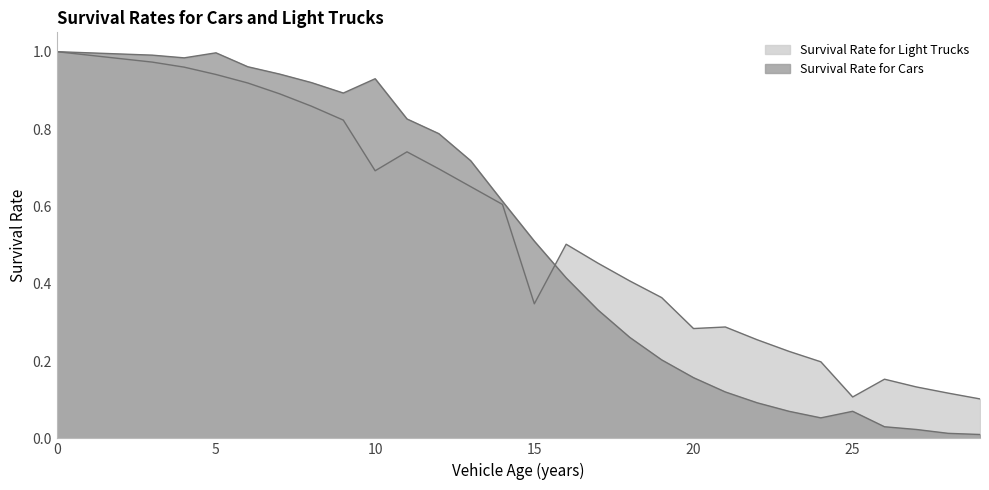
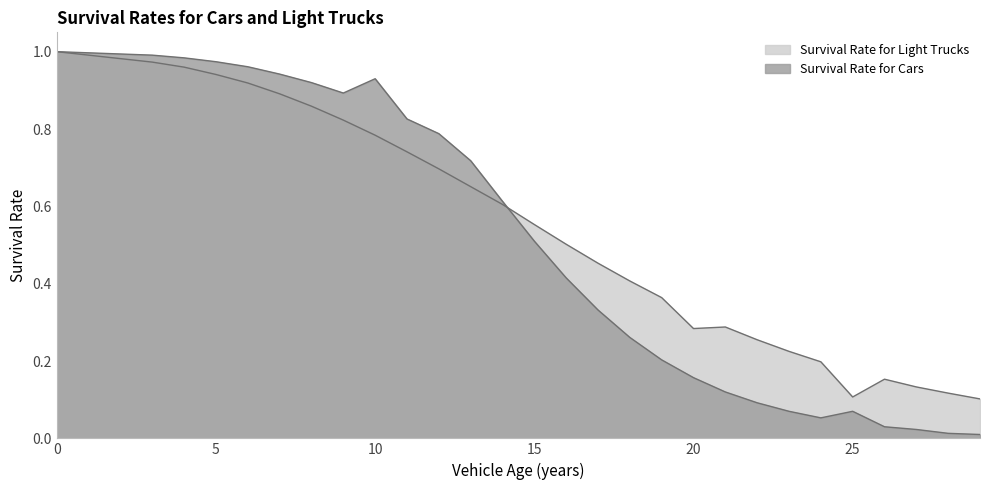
Survival Rate for Cars, 5: 1.00 -> 0.97
Survival Rate for Light Trucks, 10: 0.69 -> 0.78
Survival Rate for Light Trucks, 15: 0.35 -> 0.55
